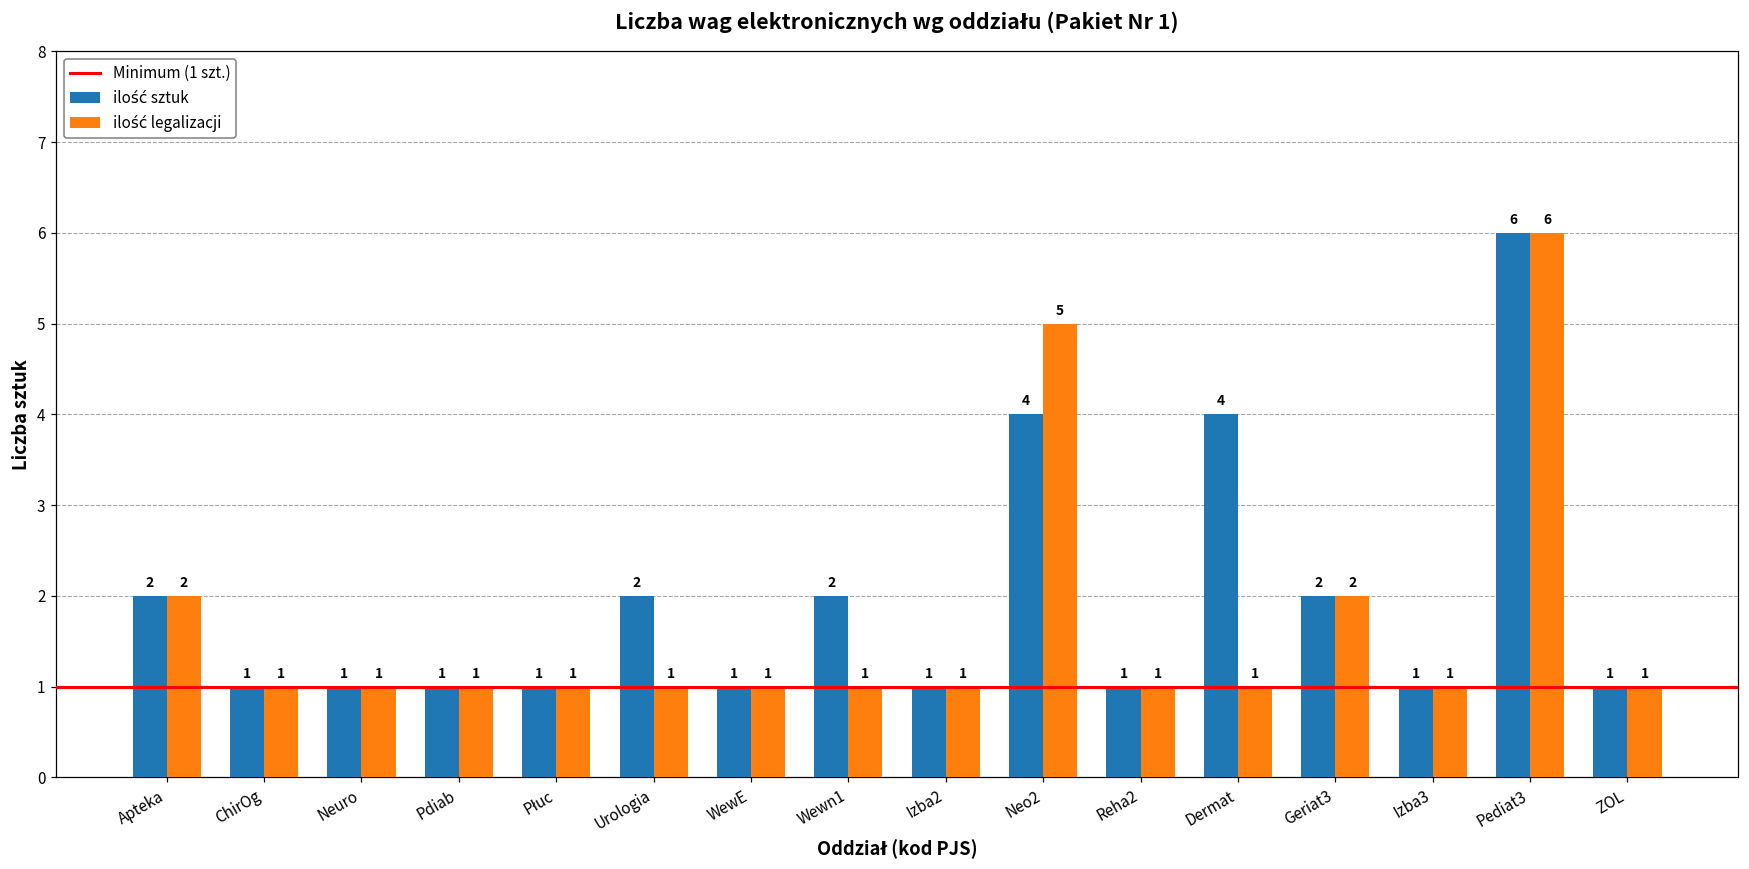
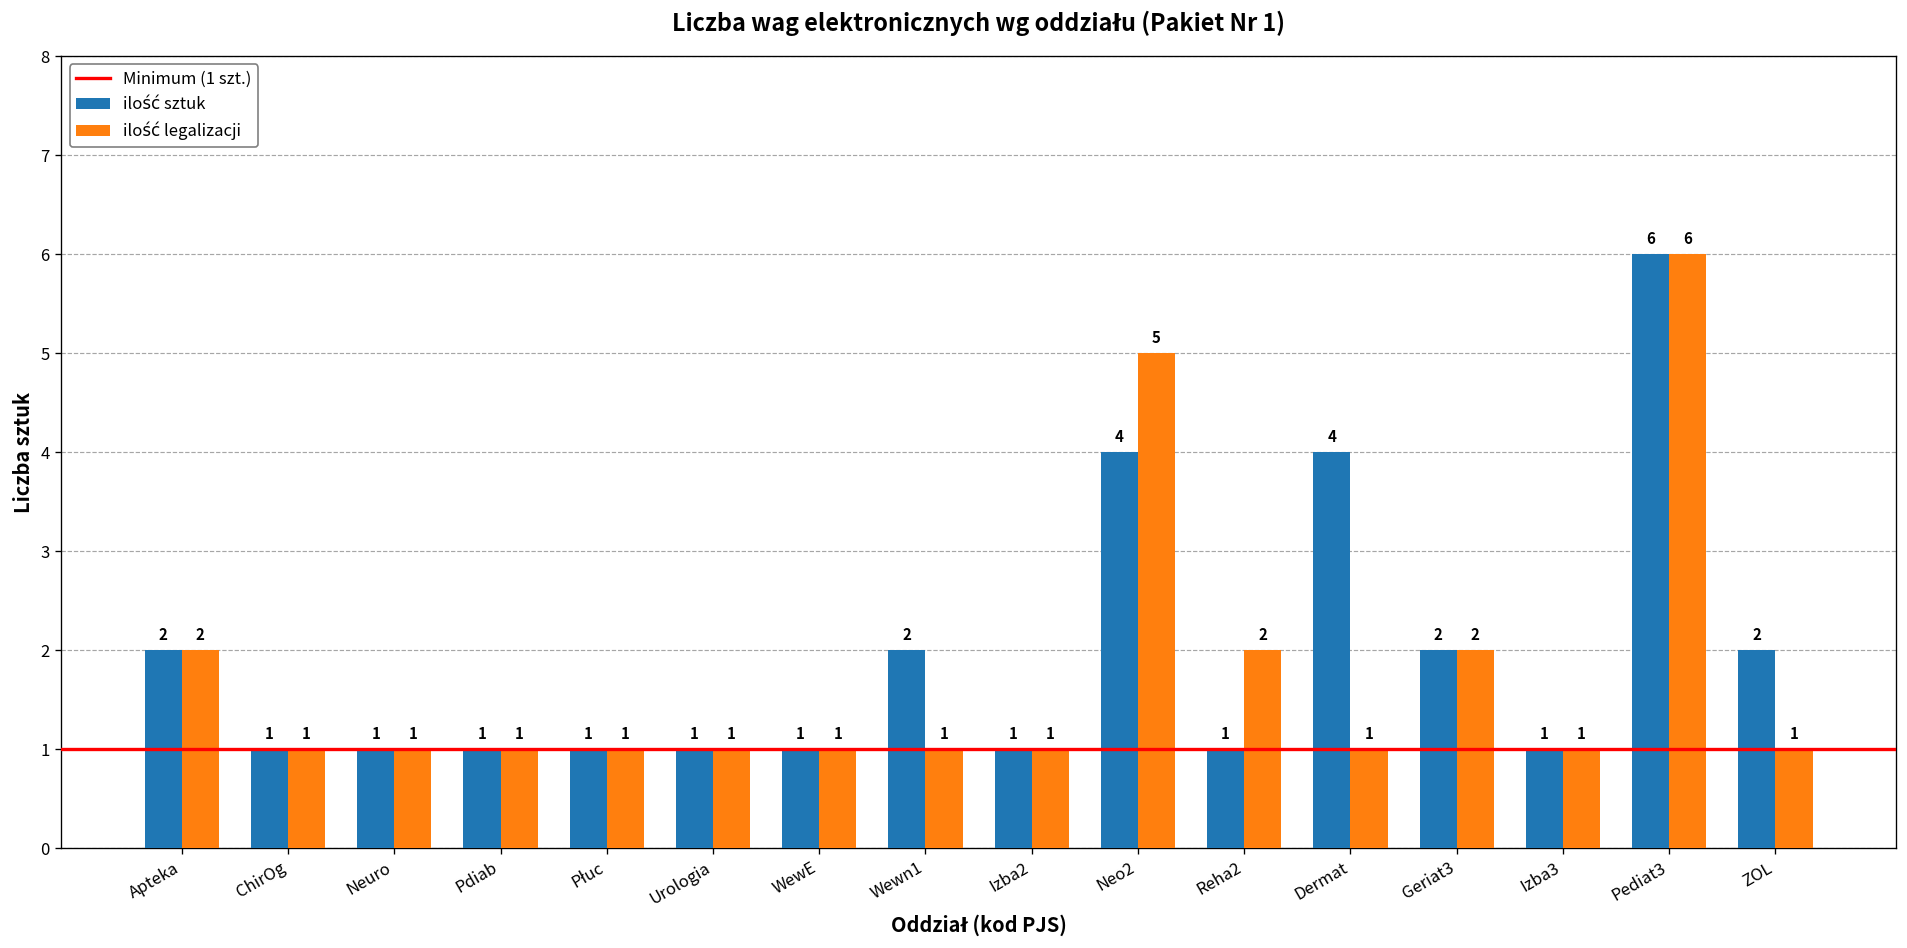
ilość sztuk, Urologia: 2 -> 1
ilość legalizacji, Reha2: 1 -> 2
ilość sztuk, ZOL: 1 -> 2
